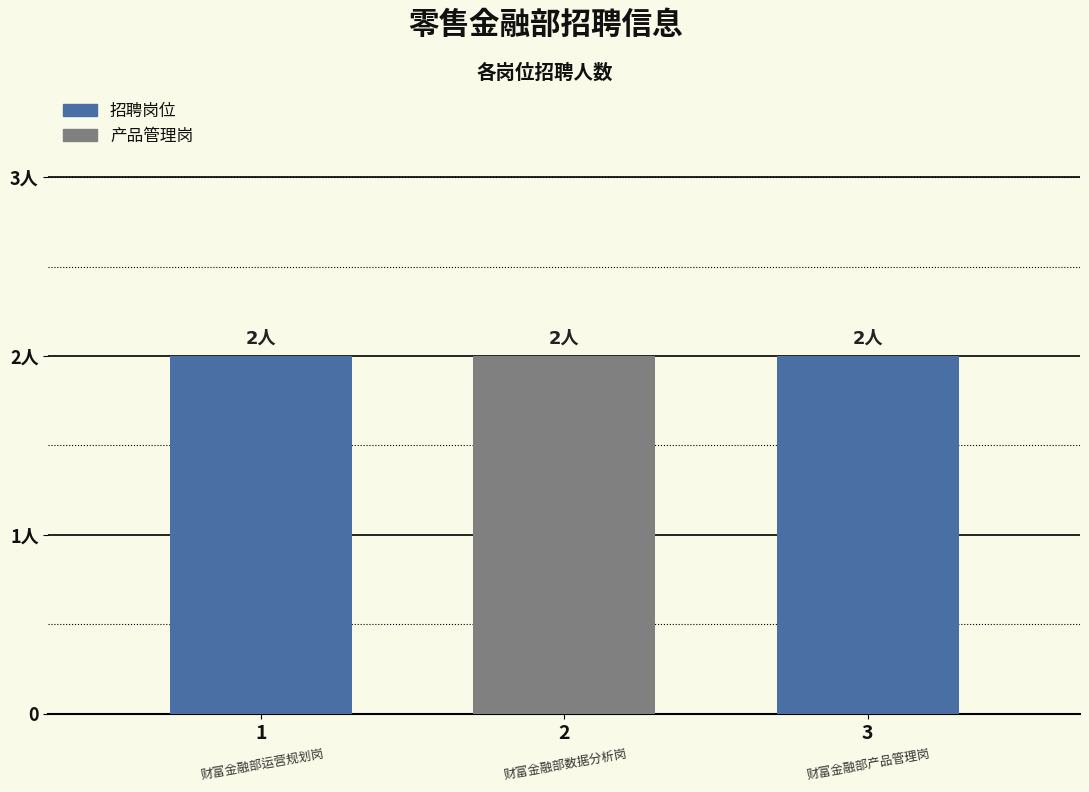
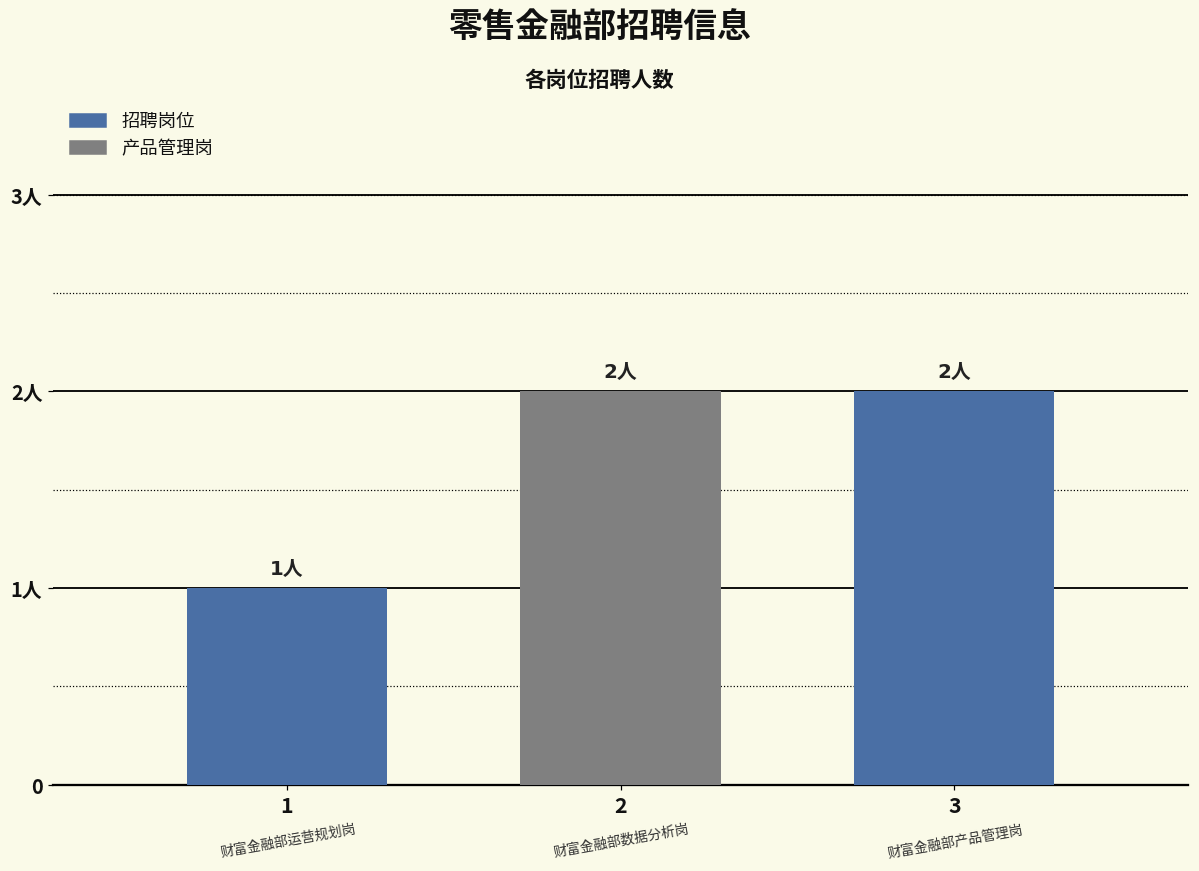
1: 2人 -> 1人
